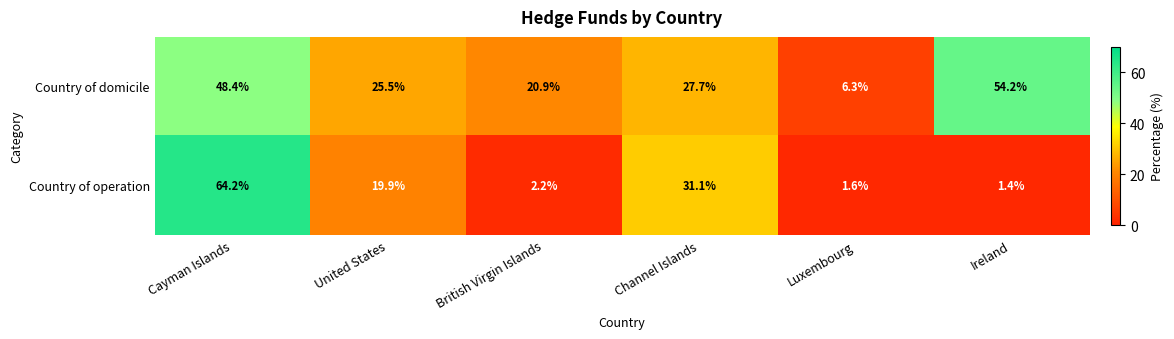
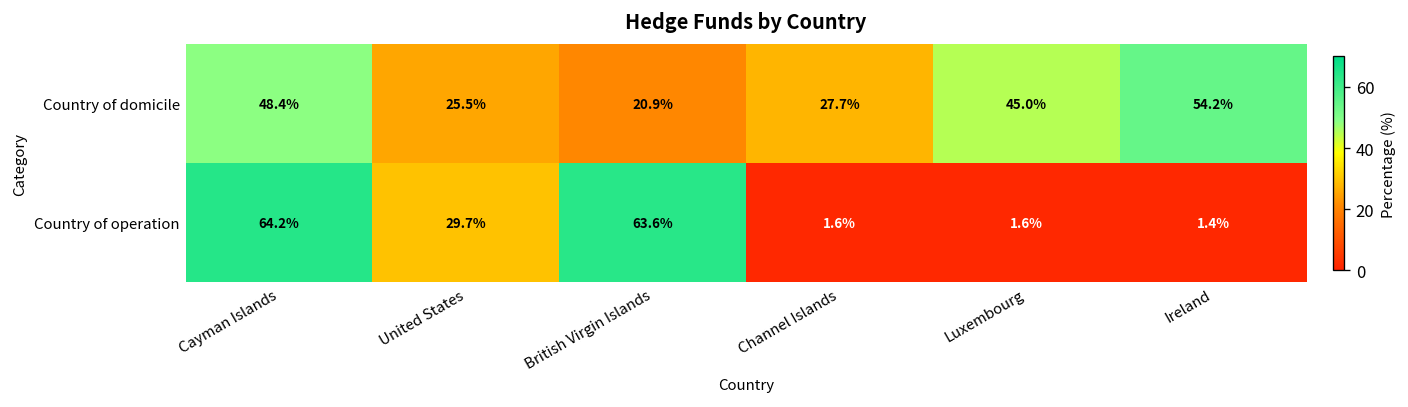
Country of domicile, Luxembourg: 6.3% -> 45.0%
Country of operation, United States: 19.9% -> 29.7%
Country of operation, British Virgin Islands: 2.2% -> 63.6%
Country of operation, Channel Islands: 31.1% -> 1.6%
